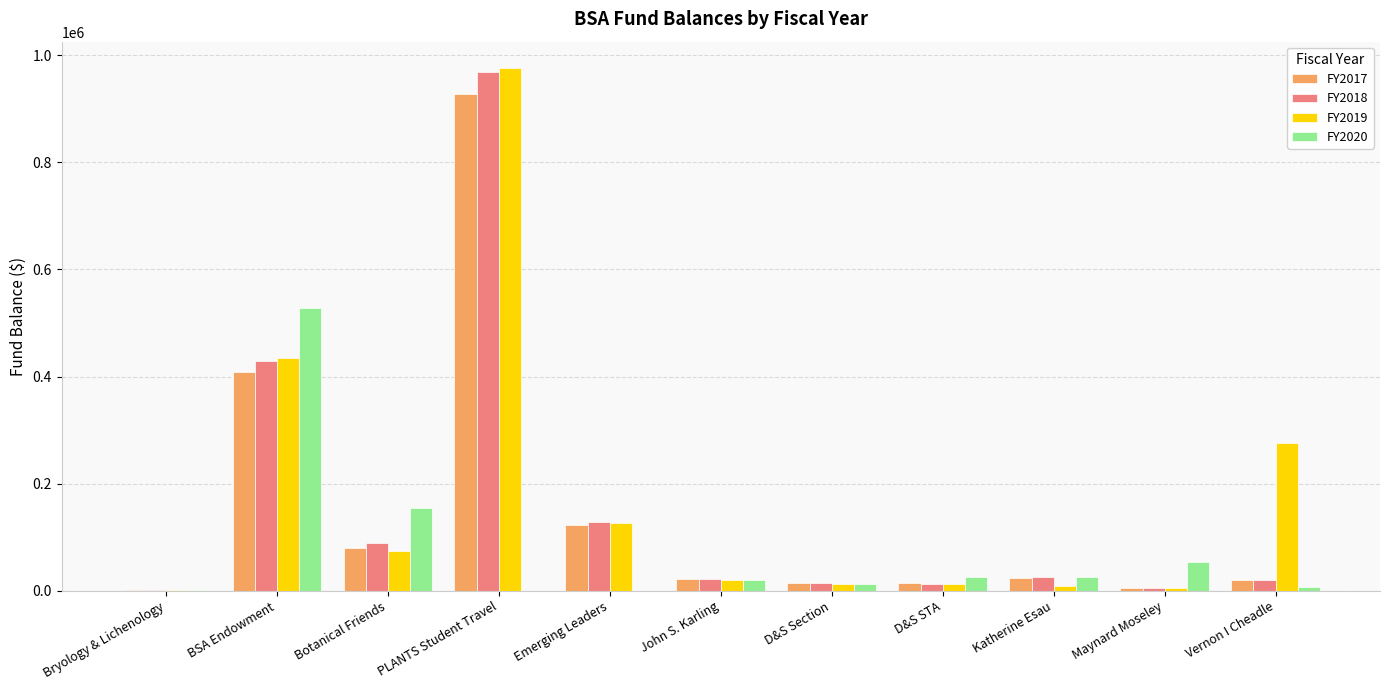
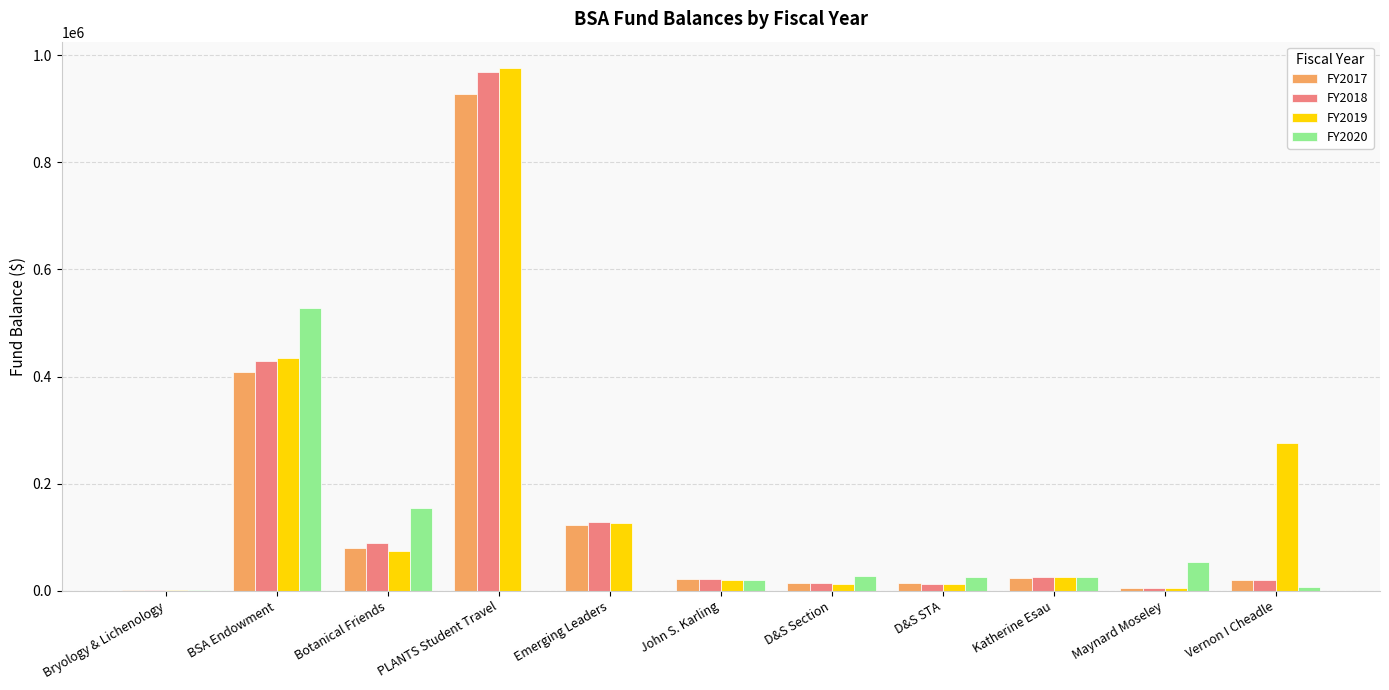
FY2020, D&S Section: 10000 -> 30000
FY2019, Katherine Esau: 10000 -> 20000
